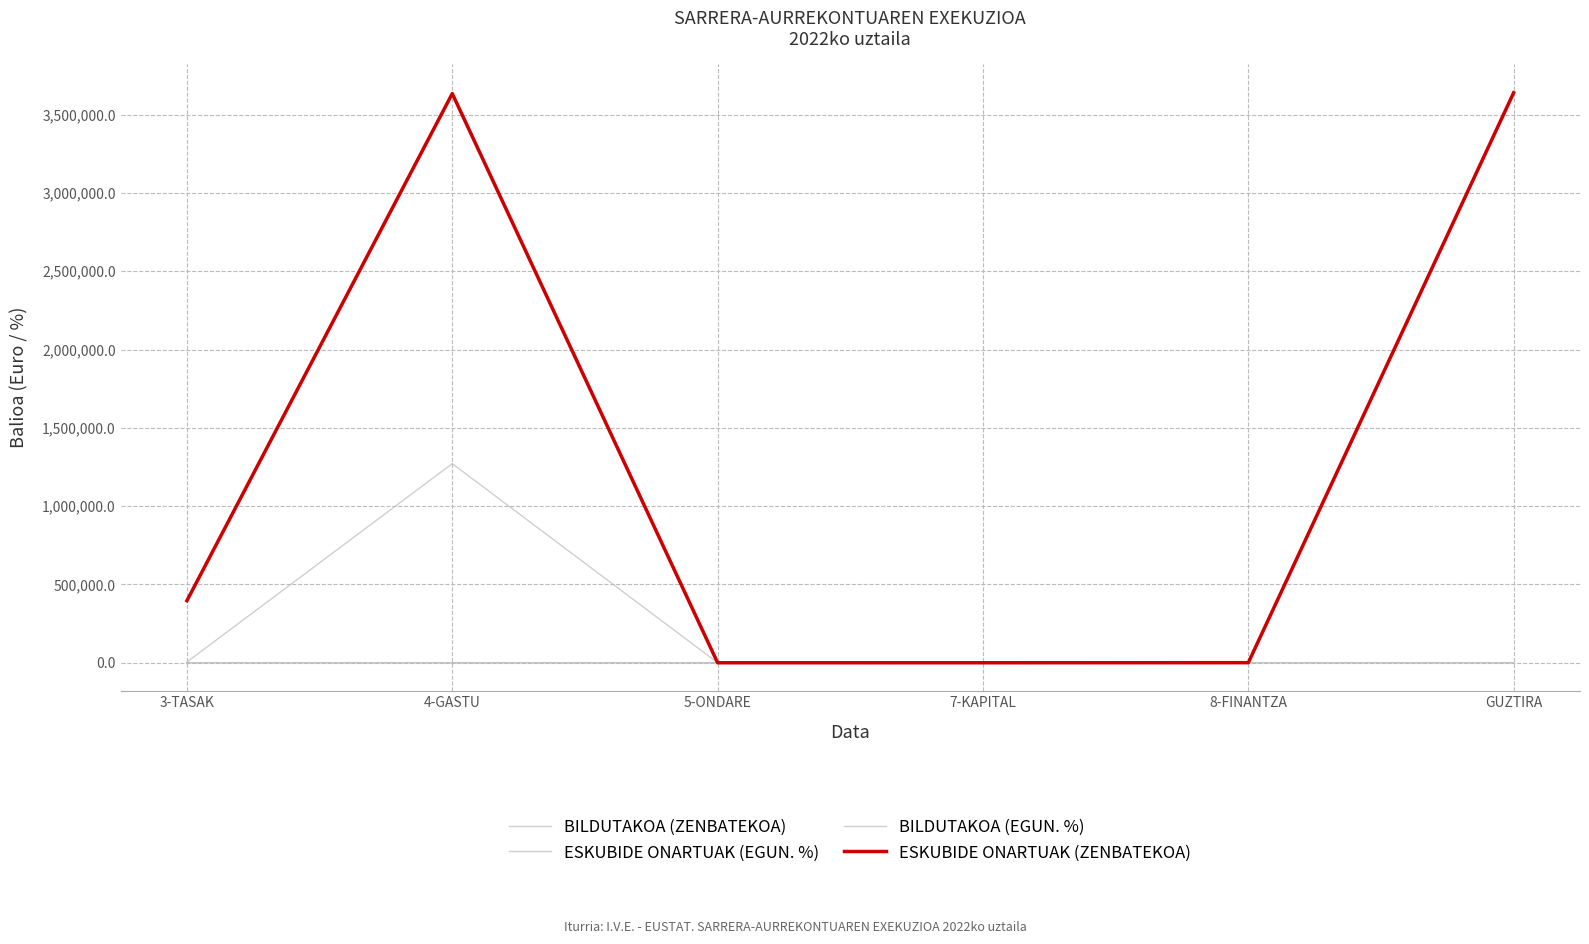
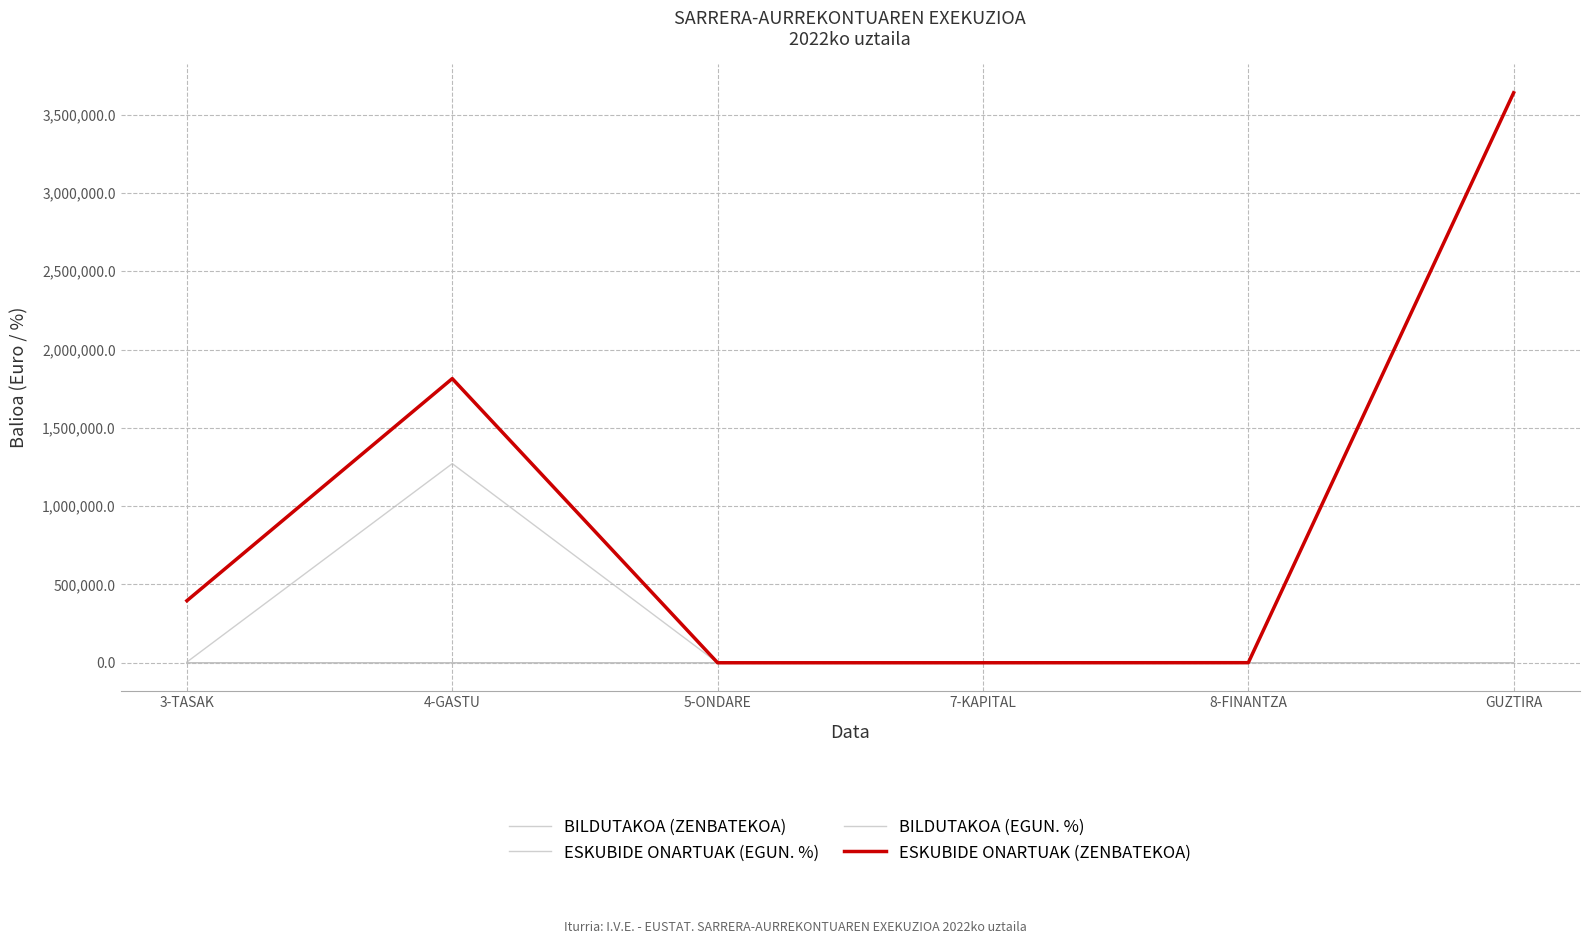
ESKUBIDE ONARTUAK (ZENBATEKOA), 4-GASTU: 3,630,000 -> 1,810,000
